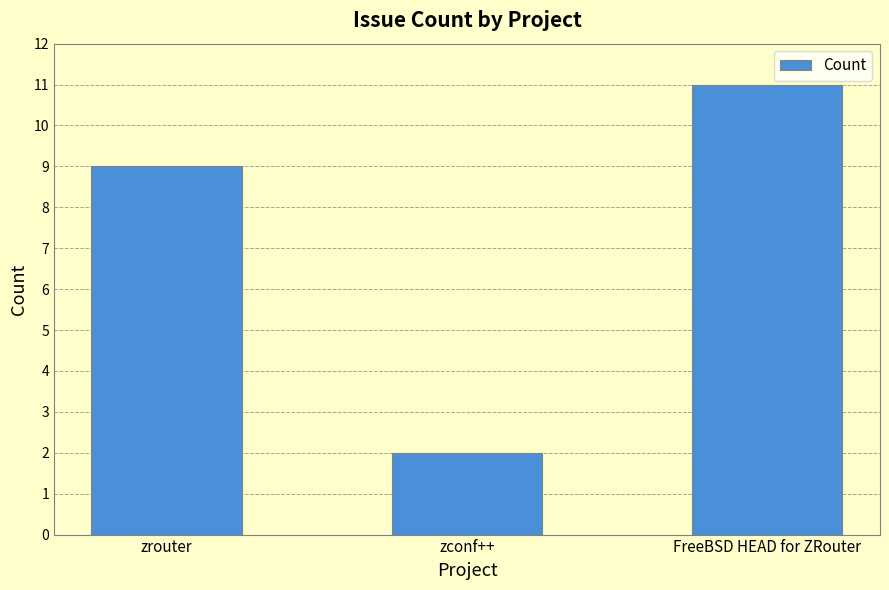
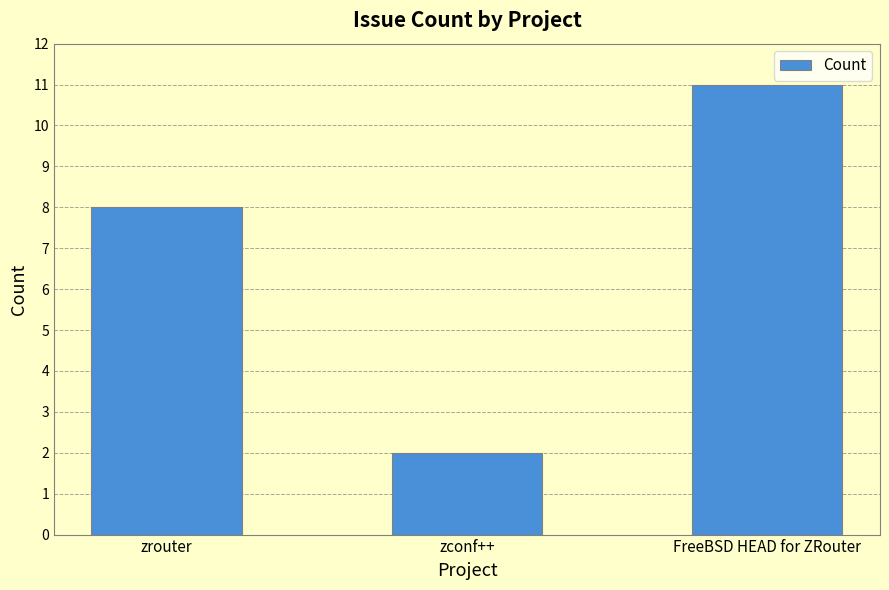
zrouter: 9 -> 8
